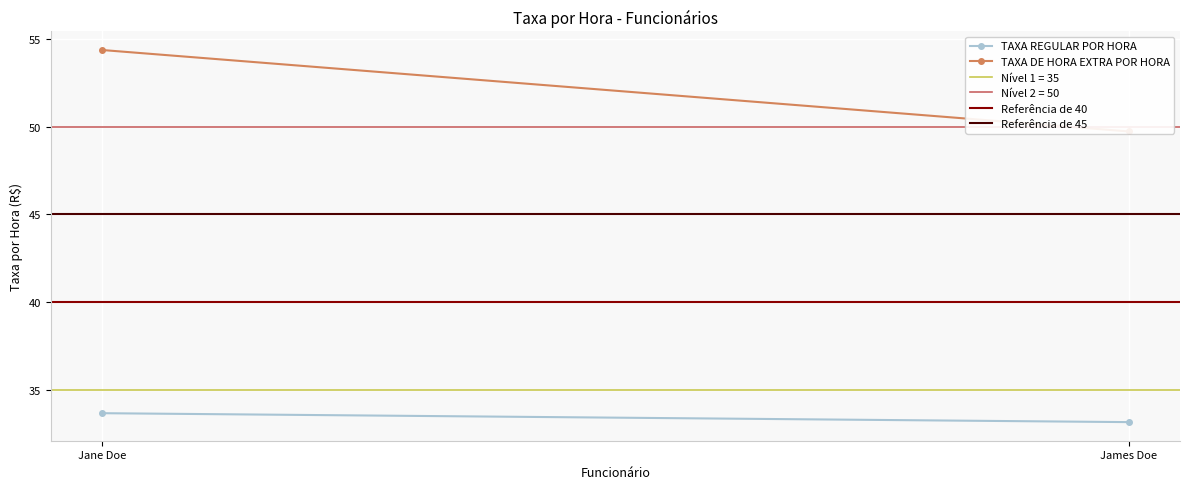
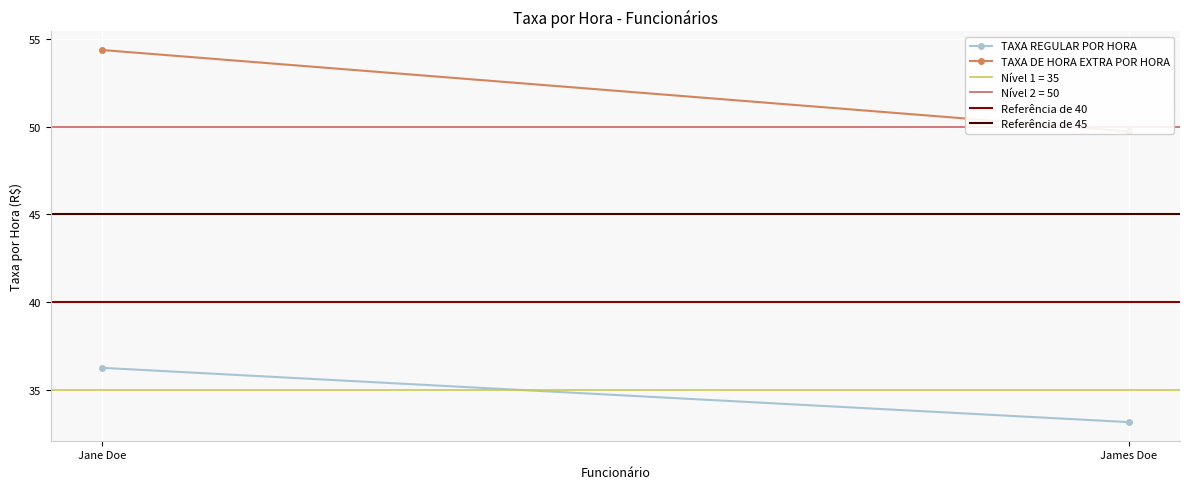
TAXA REGULAR POR HORA, Jane Doe: 33.7 -> 36.2
